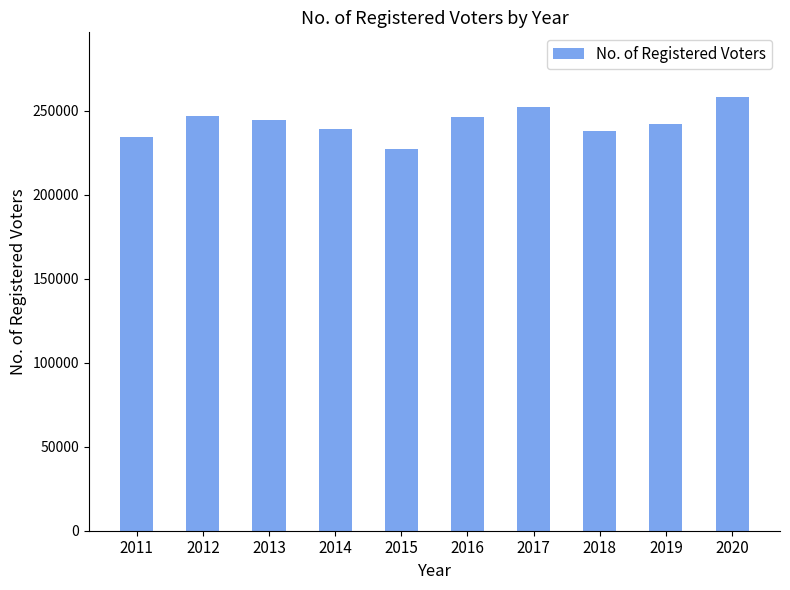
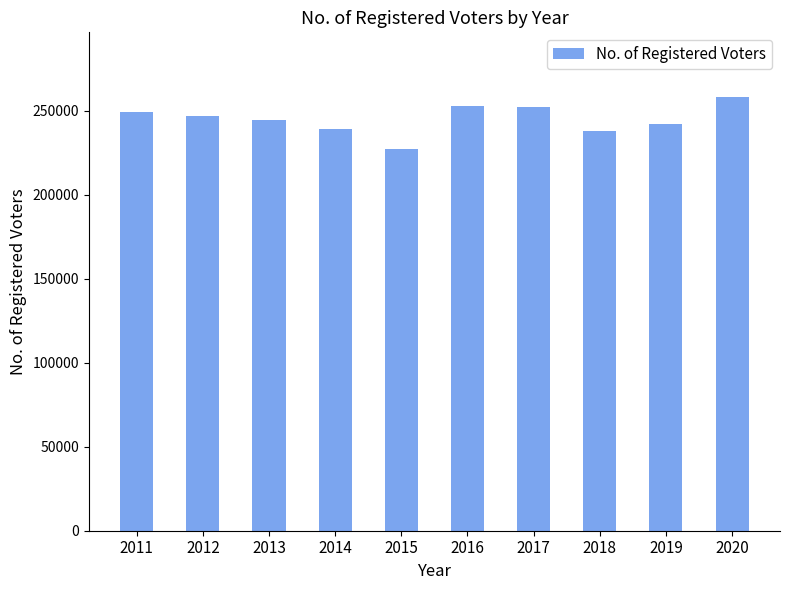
2011: 234000 -> 250000
2016: 246000 -> 253000
